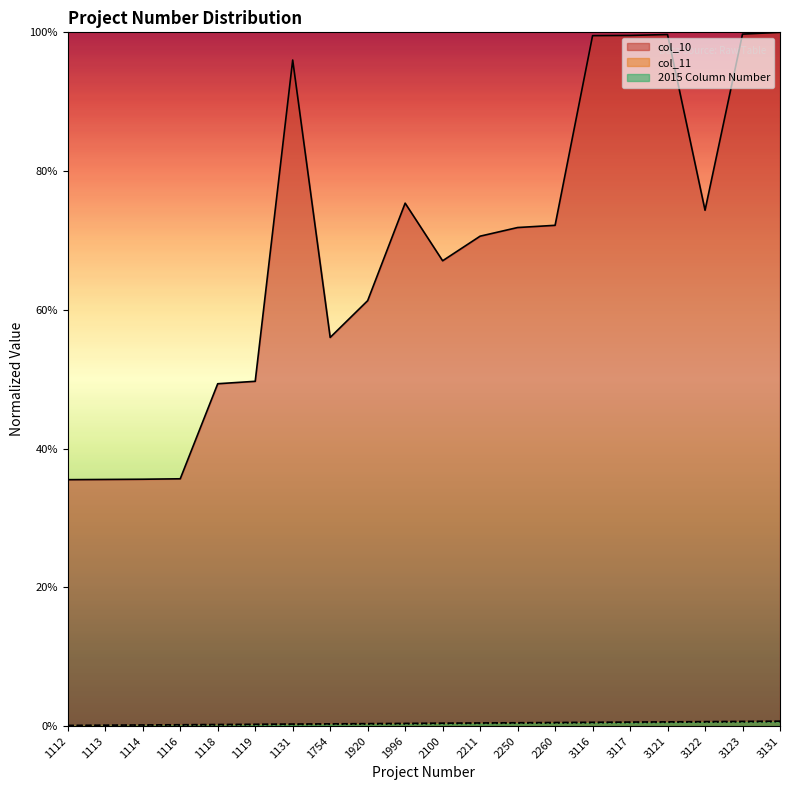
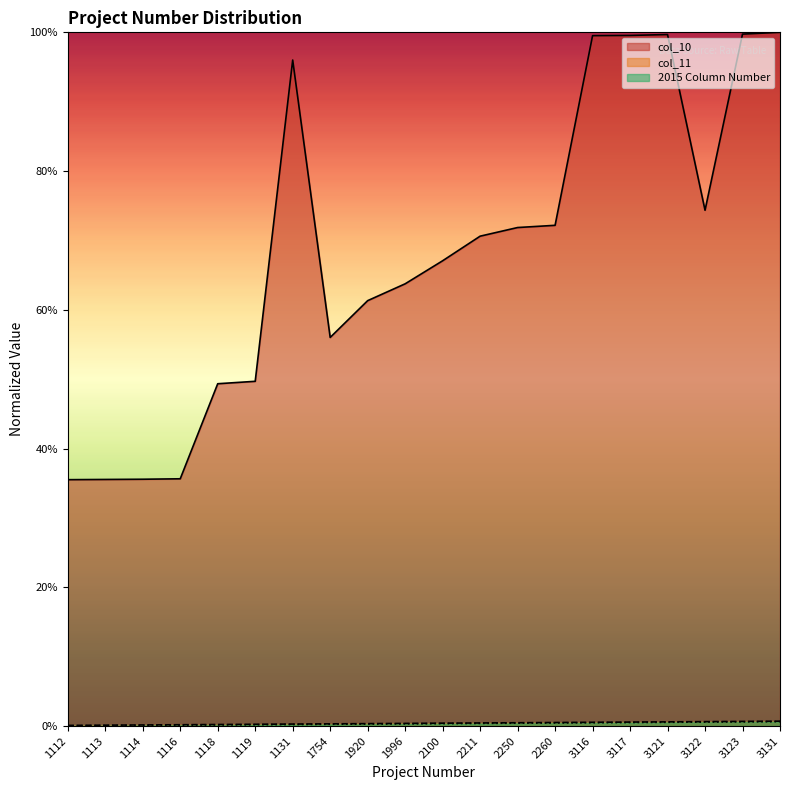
col_10, 1996: 75% -> 64%
